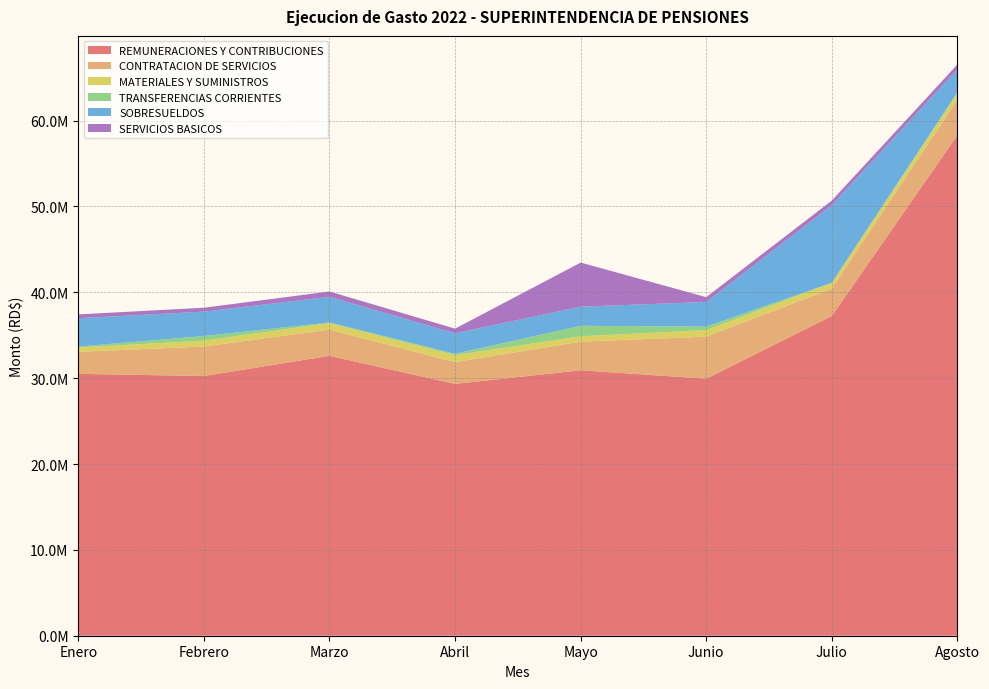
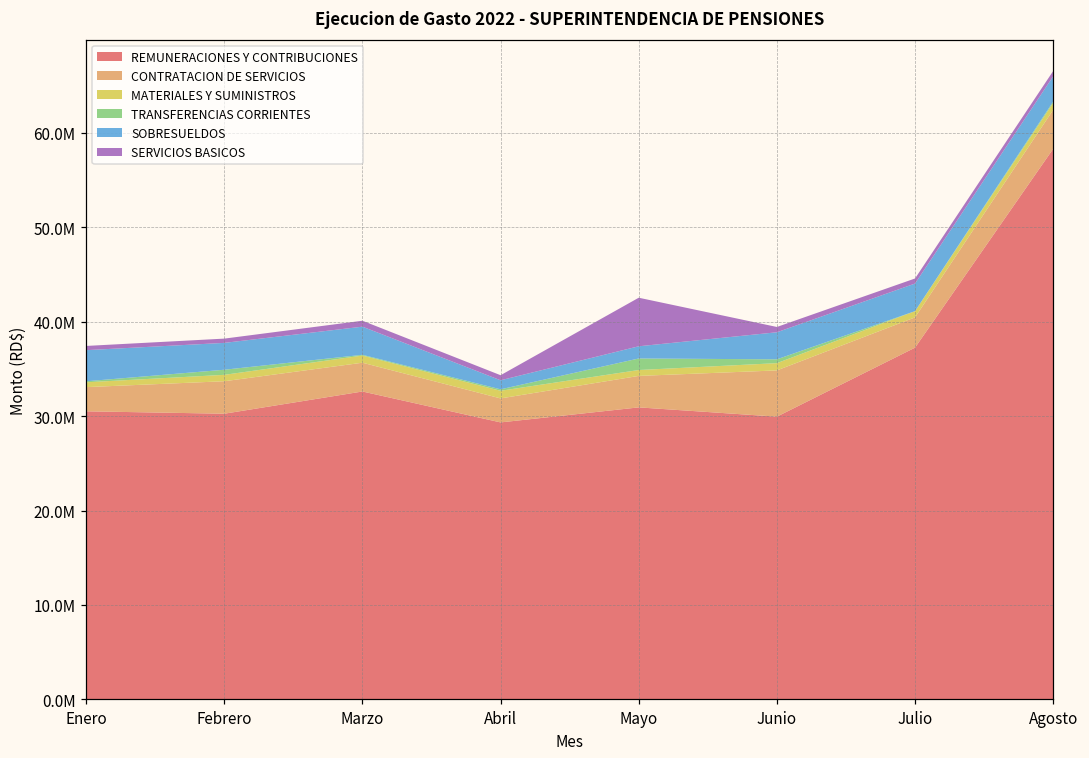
SOBRESUELDOS, Abril: 2000000 -> 1000000
SOBRESUELDOS, Mayo: 2000000 -> 1000000
SOBRESUELDOS, Julio: 9000000 -> 3000000
